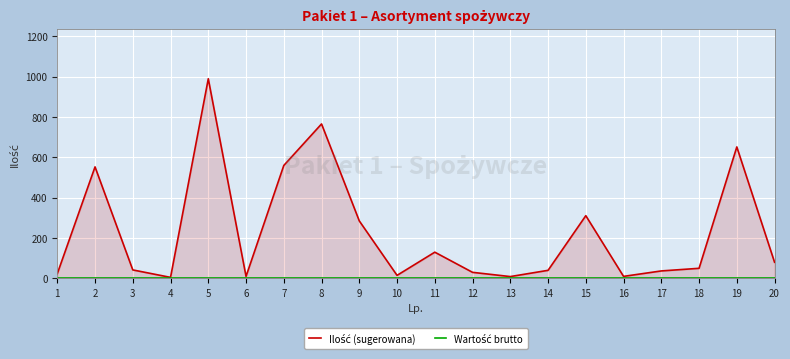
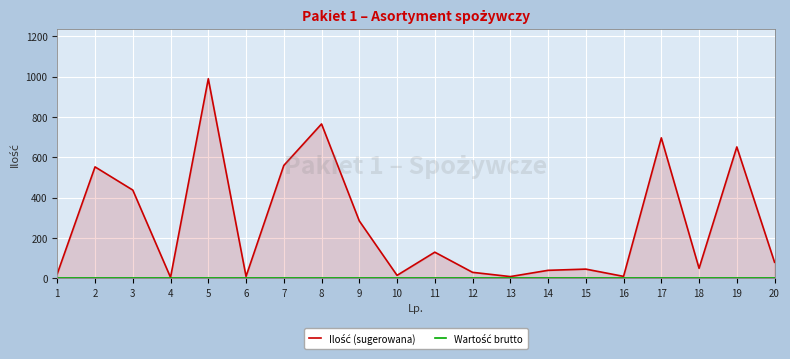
Ilość (sugerowana), 3: 40 -> 440
Ilość (sugerowana), 15: 310 -> 50
Ilość (sugerowana), 17: 40 -> 700
